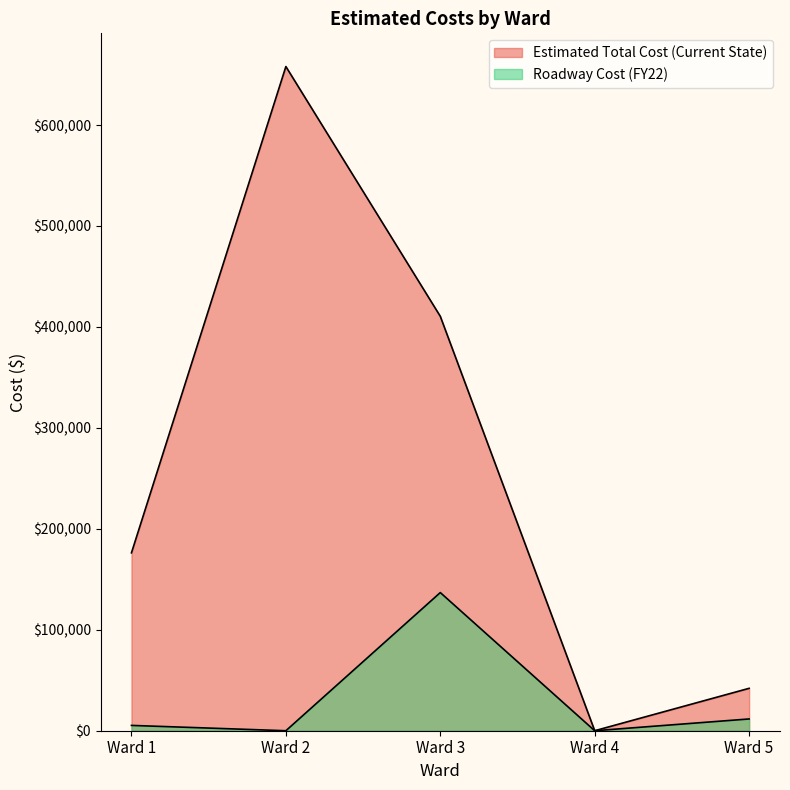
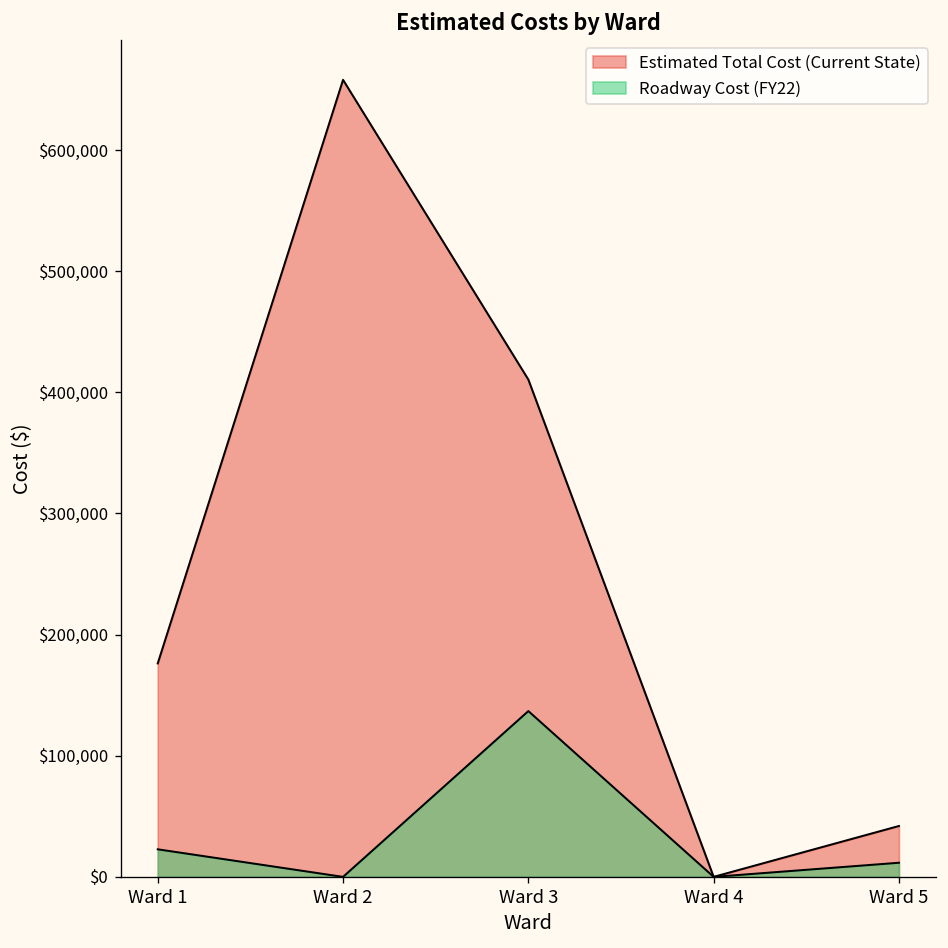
Roadway Cost (FY22), Ward 1: $5,000 -> $23,000
